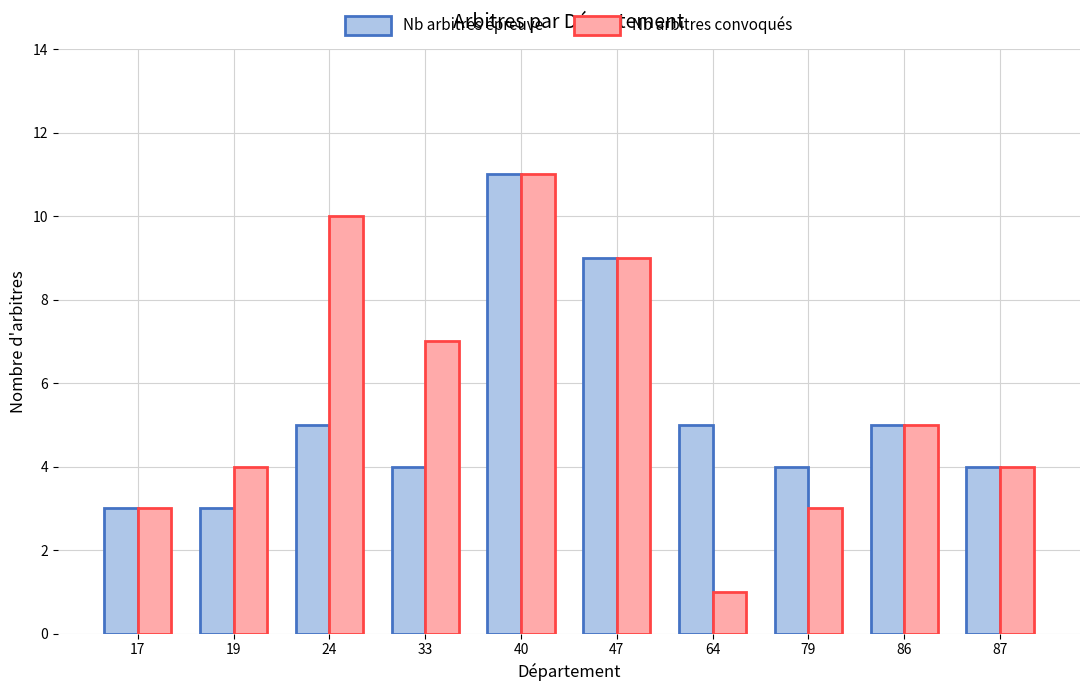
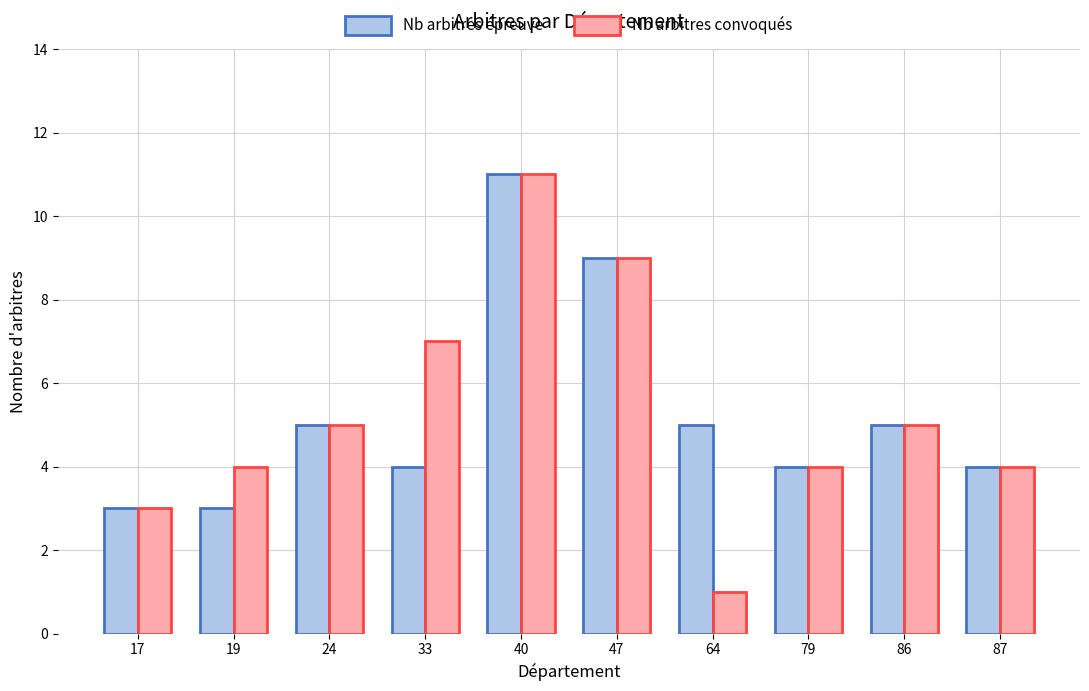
Nb arbitres convoqués, 24: 10 -> 5
Nb arbitres convoqués, 79: 3 -> 4
